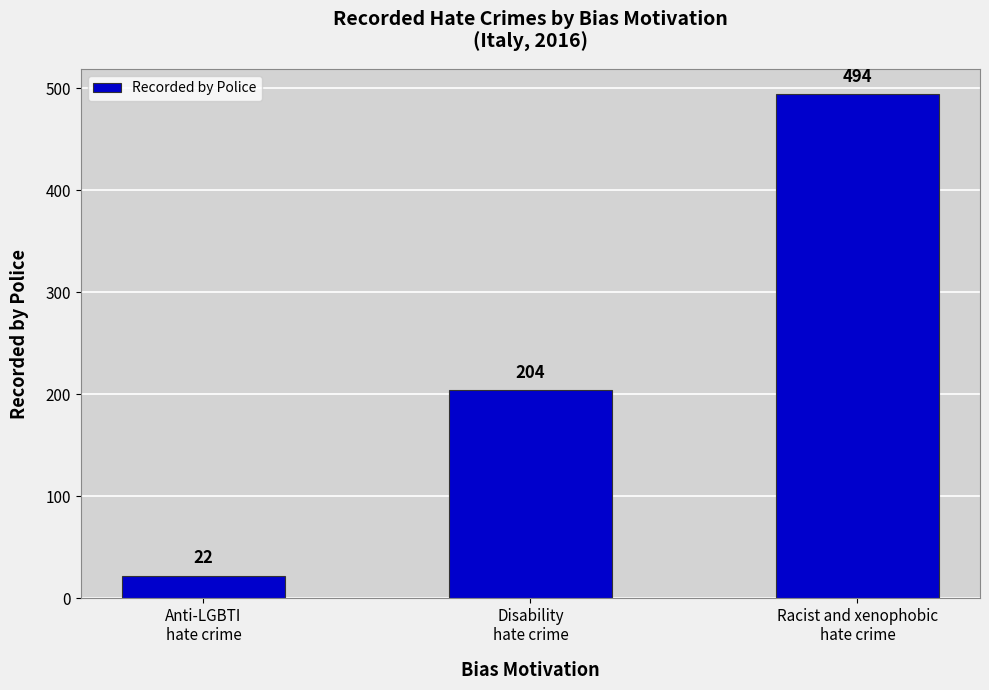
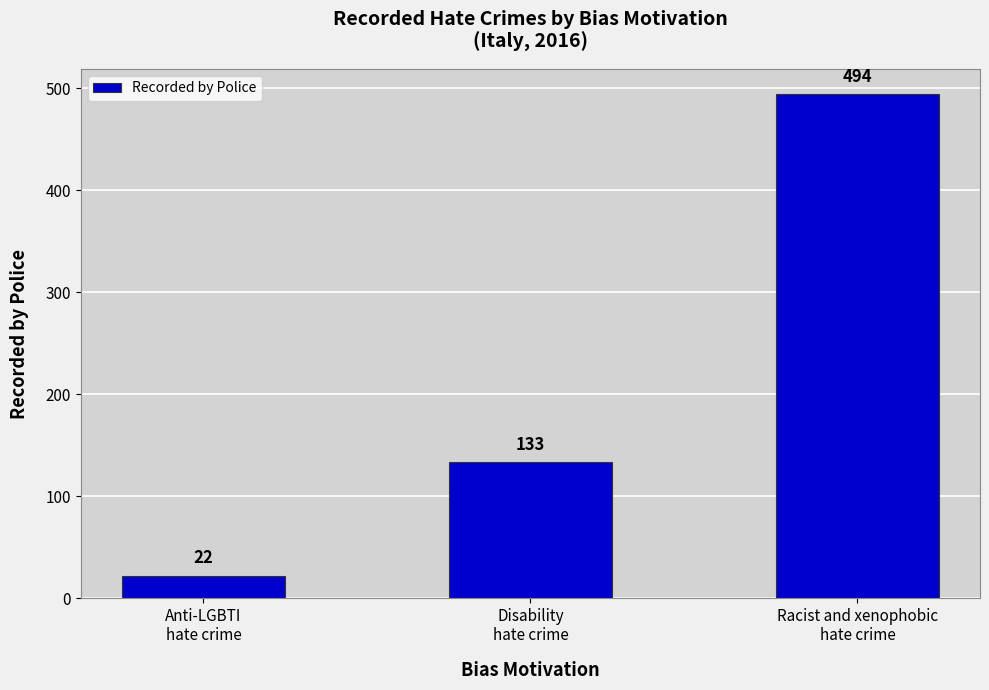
Disability hate crime: 204 -> 133
